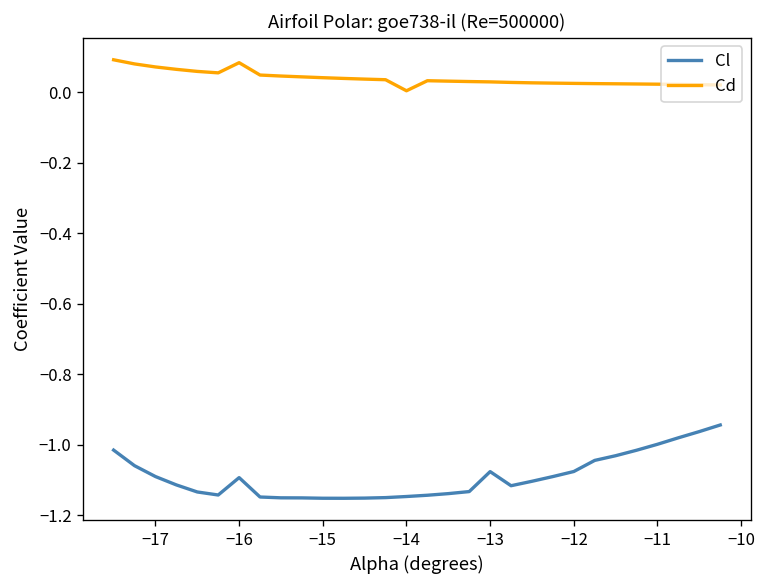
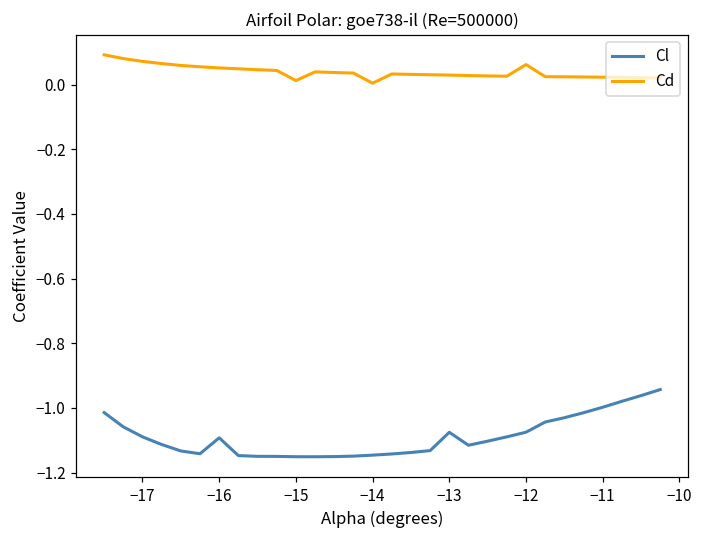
Cd, −16: 0.08 -> 0.05
Cd, −15: 0.04 -> 0.01
Cd, −12: 0.03 -> 0.06
